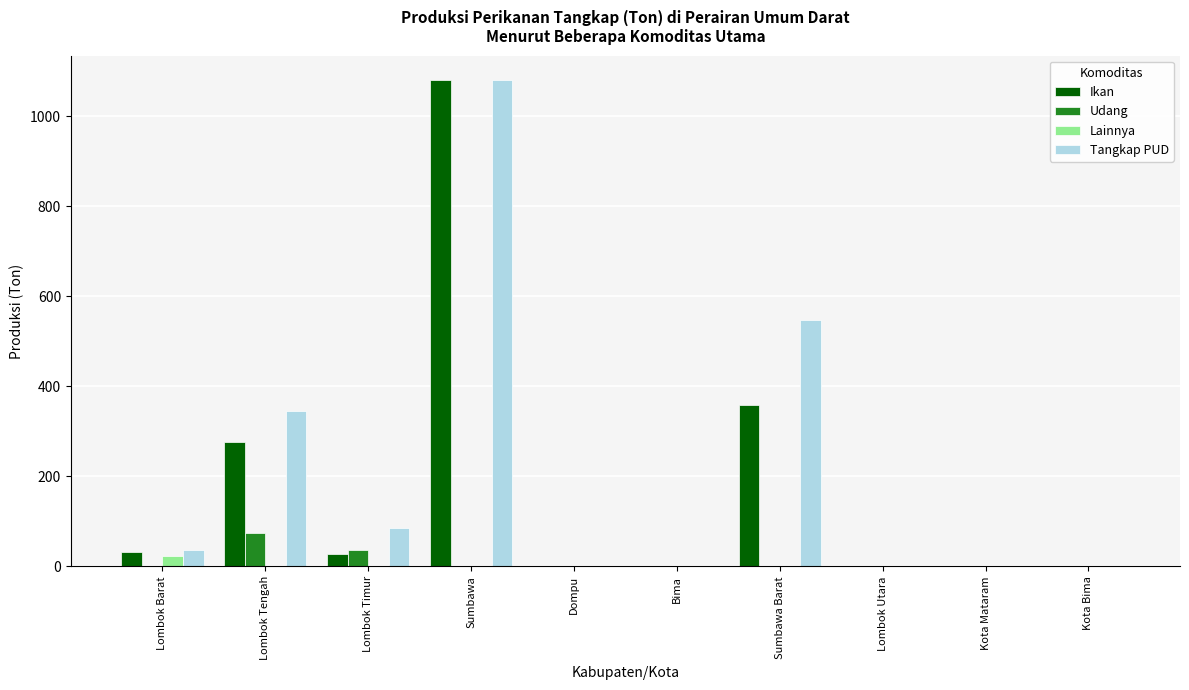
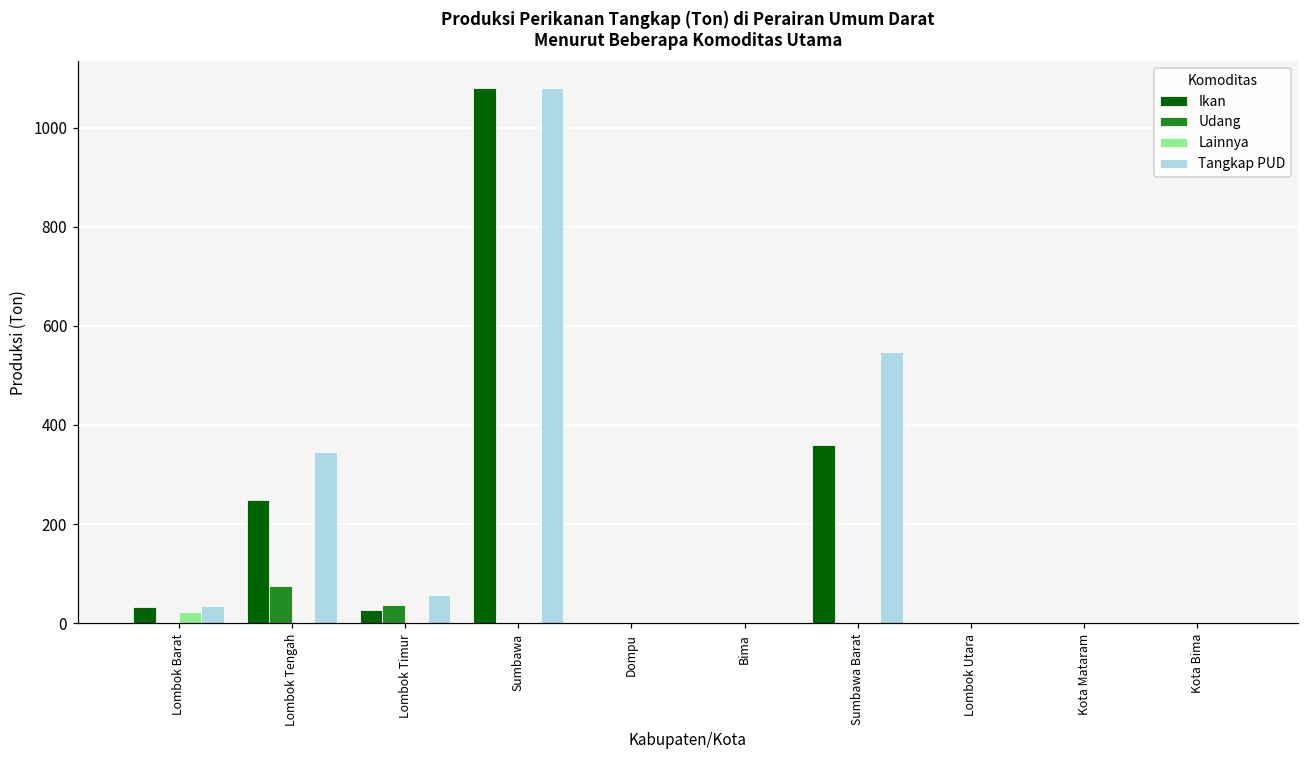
Ikan, Lombok Tengah: 280 -> 250
Tangkap PUD, Lombok Timur: 90 -> 60
